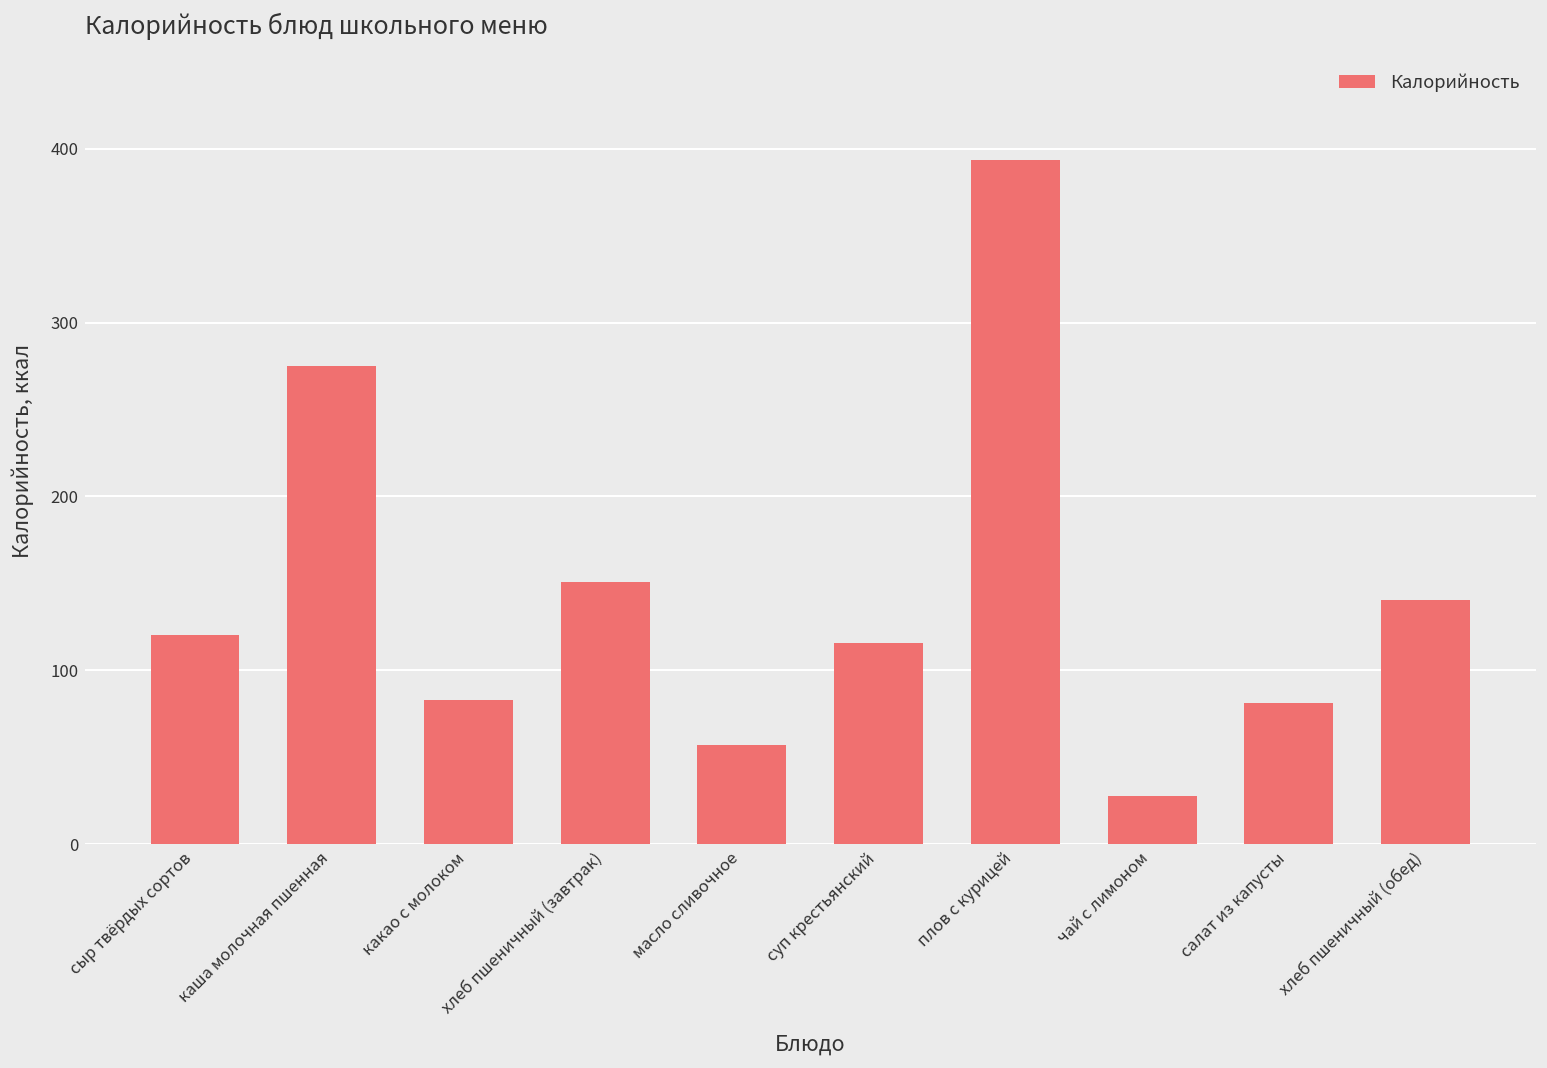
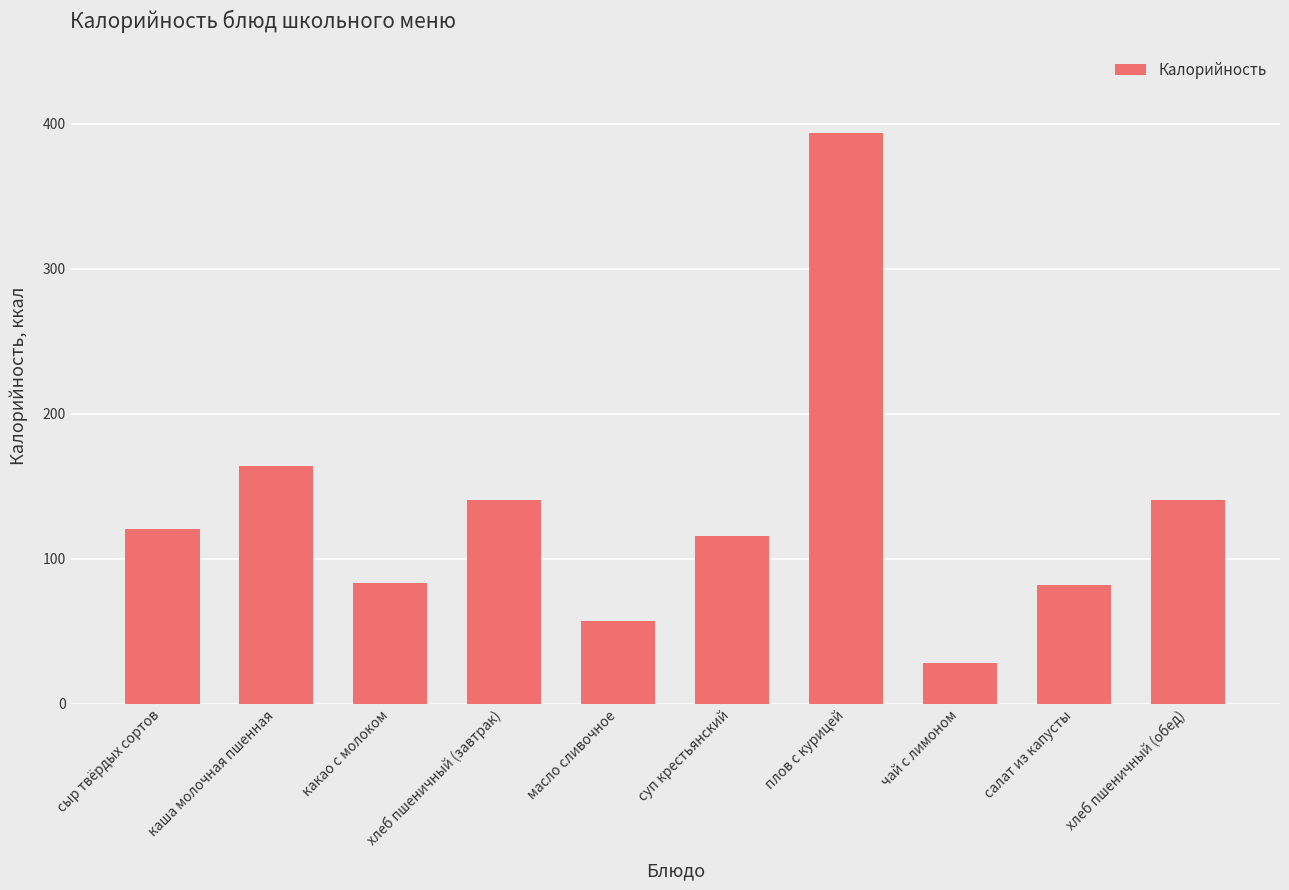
каша молочная пшенная: 275 -> 164
хлеб пшеничный (завтрак): 151 -> 141
